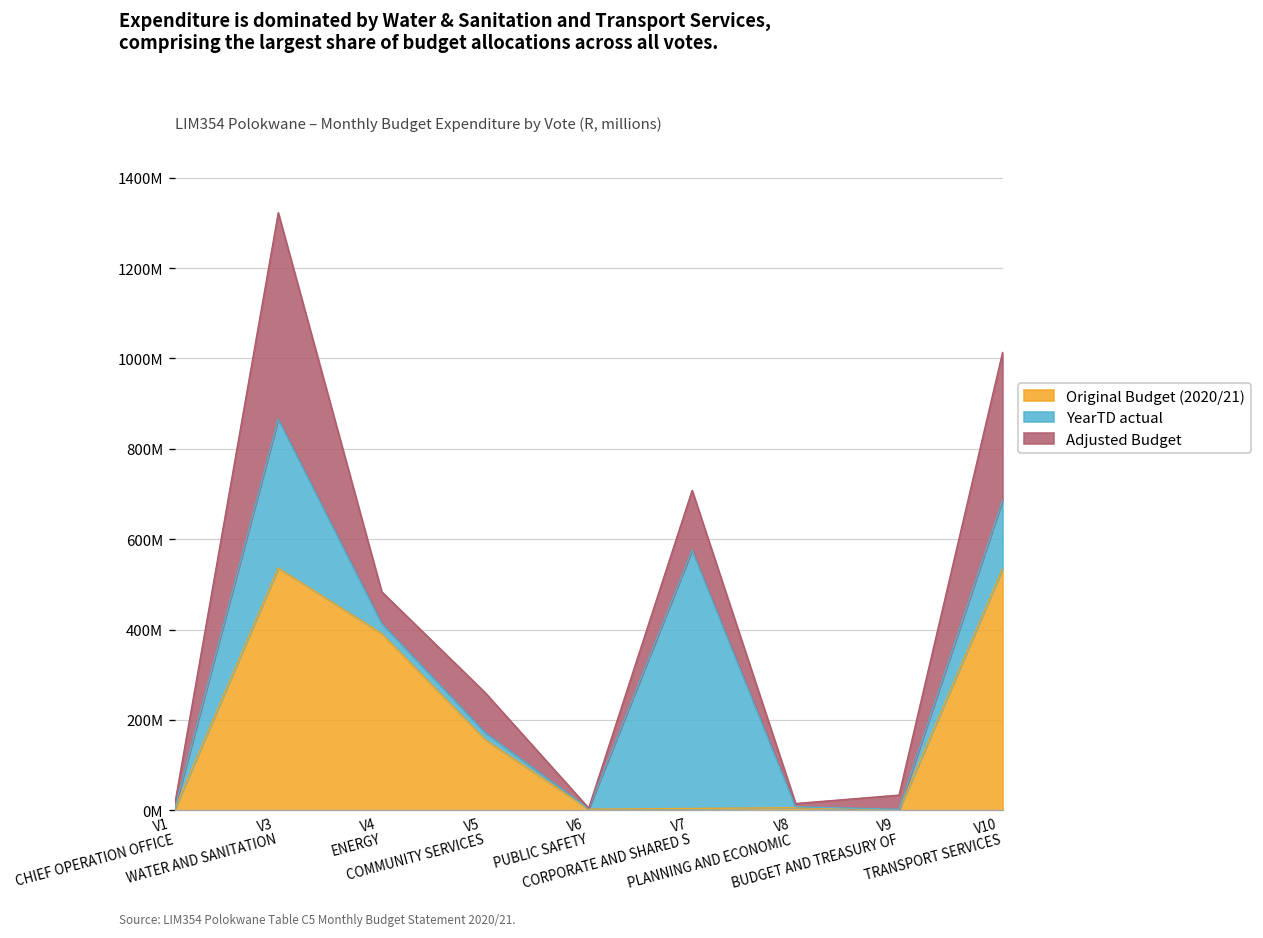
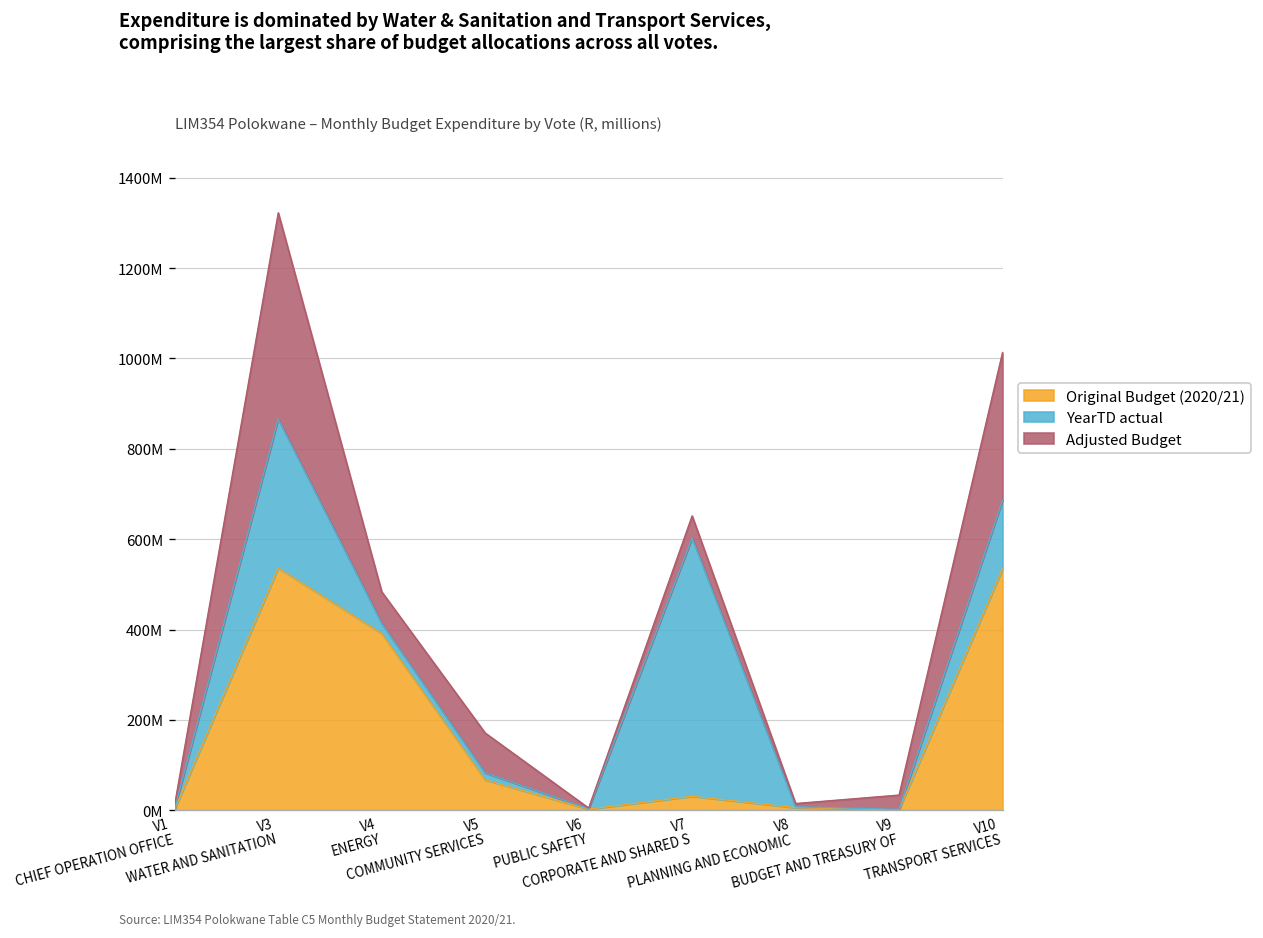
Original Budget (2020/21), V5 COMMUNITY SERVICES: 160000000 -> 70000000
Original Budget (2020/21), V7 CORPORATE AND SHARED S: 0 -> 30000000
Adjusted Budget, V7 CORPORATE AND SHARED S: 130000000 -> 50000000
